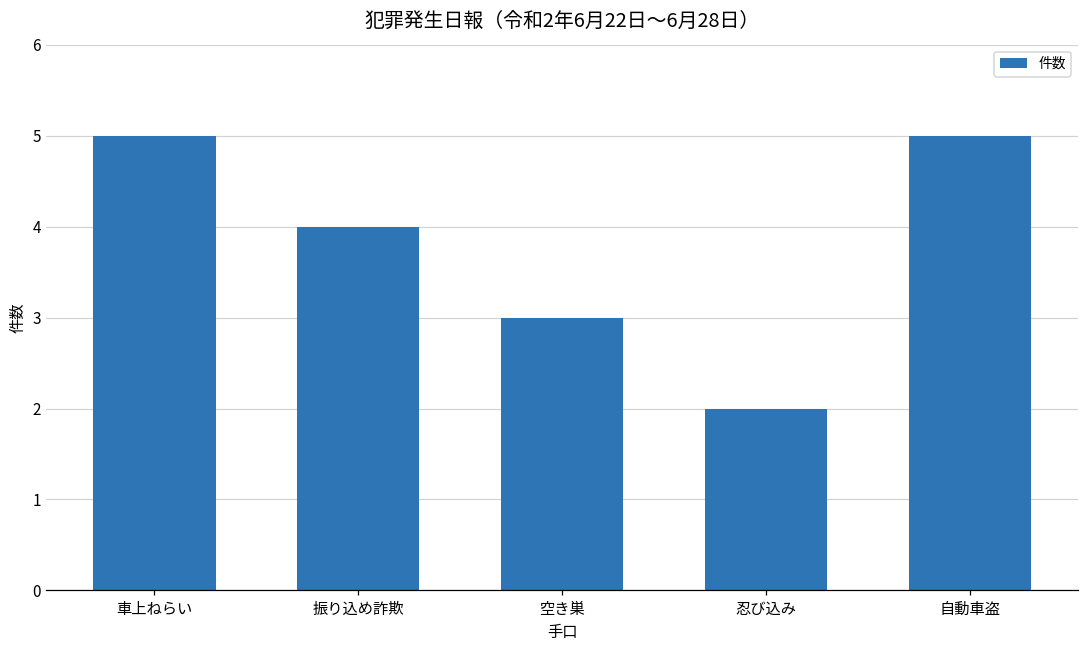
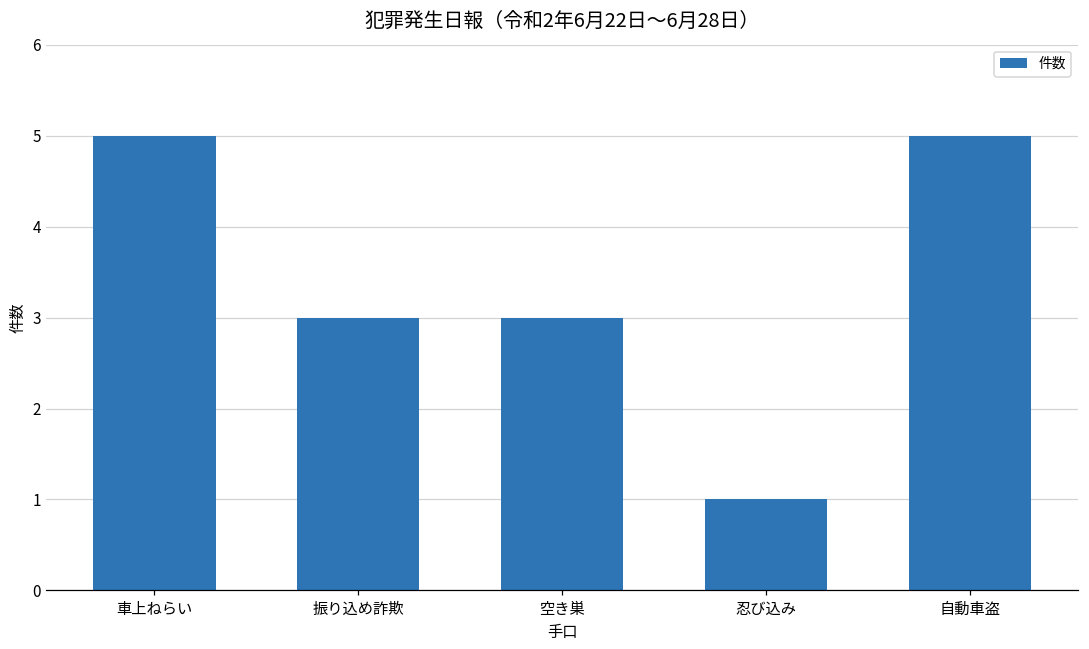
振り込め詐欺: 4 -> 3
忍び込み: 2 -> 1
